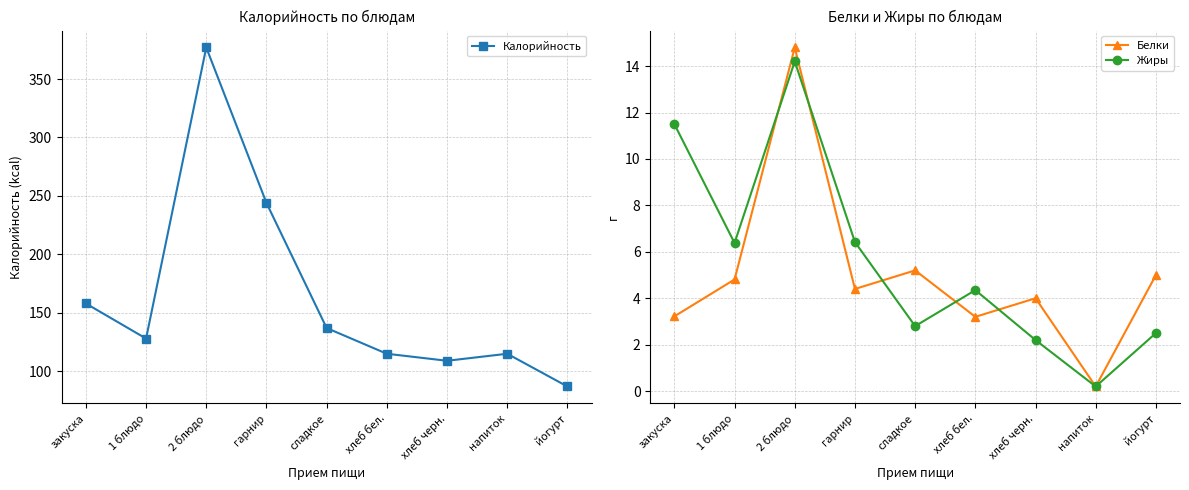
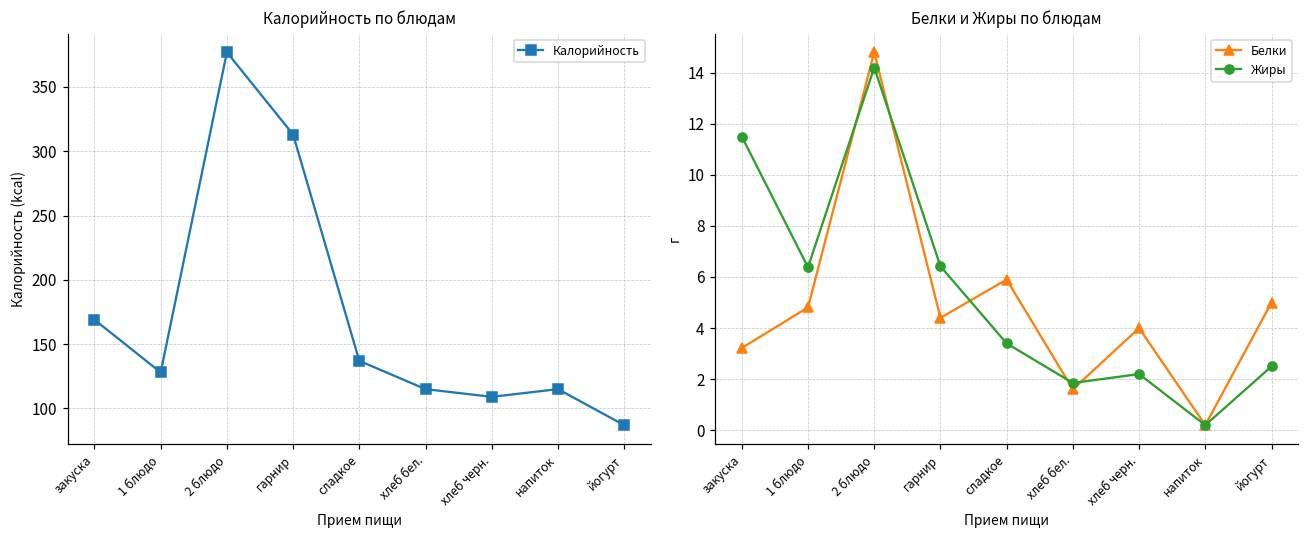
Калорийность по блюдам, закуска: 158 -> 169
Калорийность по блюдам, гарнир: 244 -> 313
Белки и Жиры по блюдам, Белки, сладкое: 5.2 -> 5.9
Белки и Жиры по блюдам, Жиры, сладкое: 2.8 -> 3.4
Белки и Жиры по блюдам, Белки, хлеб бел.: 3.2 -> 1.6
Белки и Жиры по блюдам, Жиры, хлеб бел.: 4.4 -> 1.9
